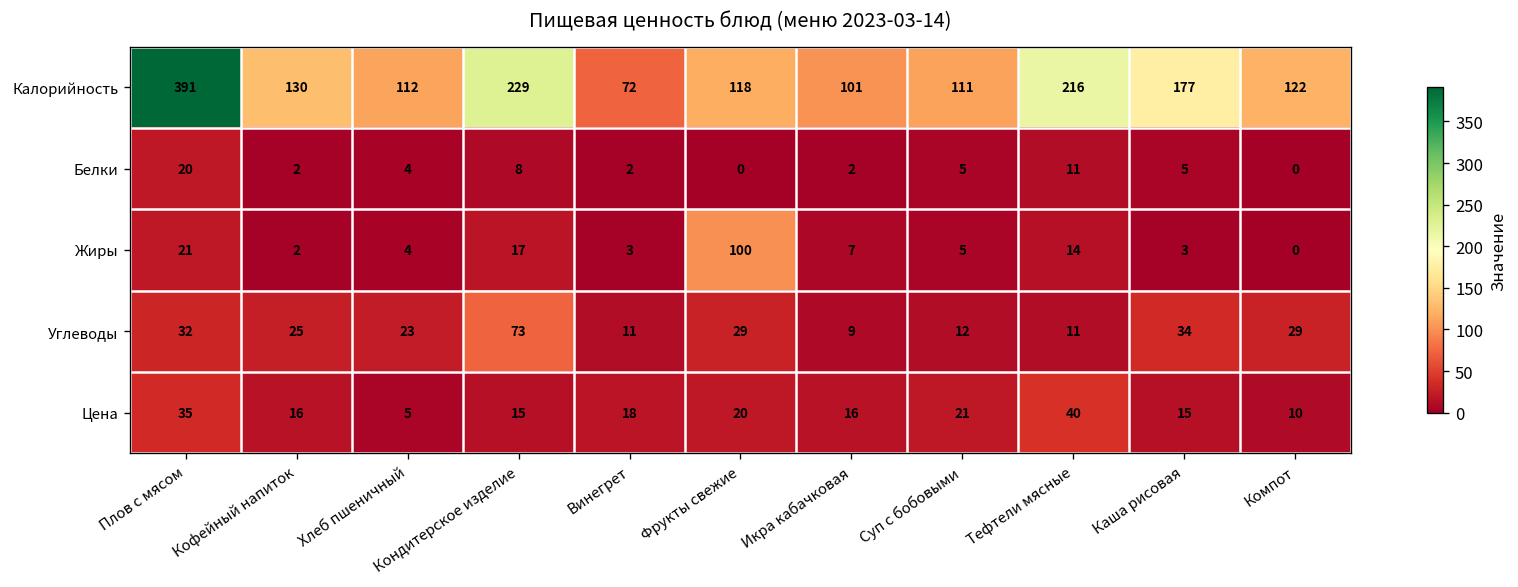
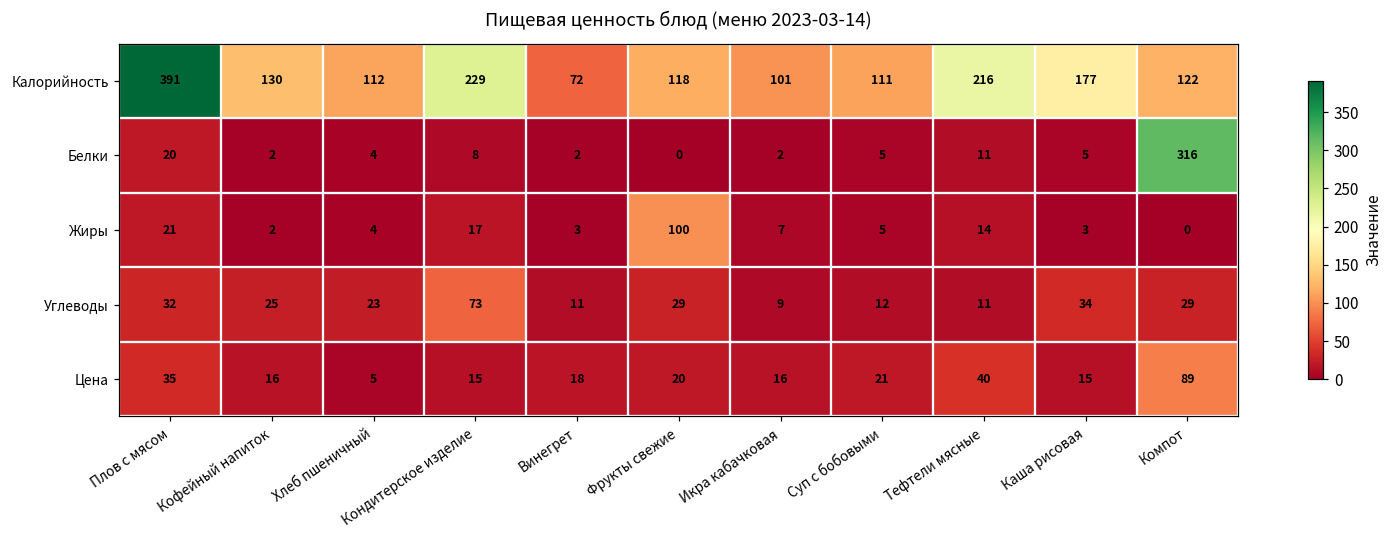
Белки, Компот: 0 -> 316
Цена, Компот: 10 -> 89
